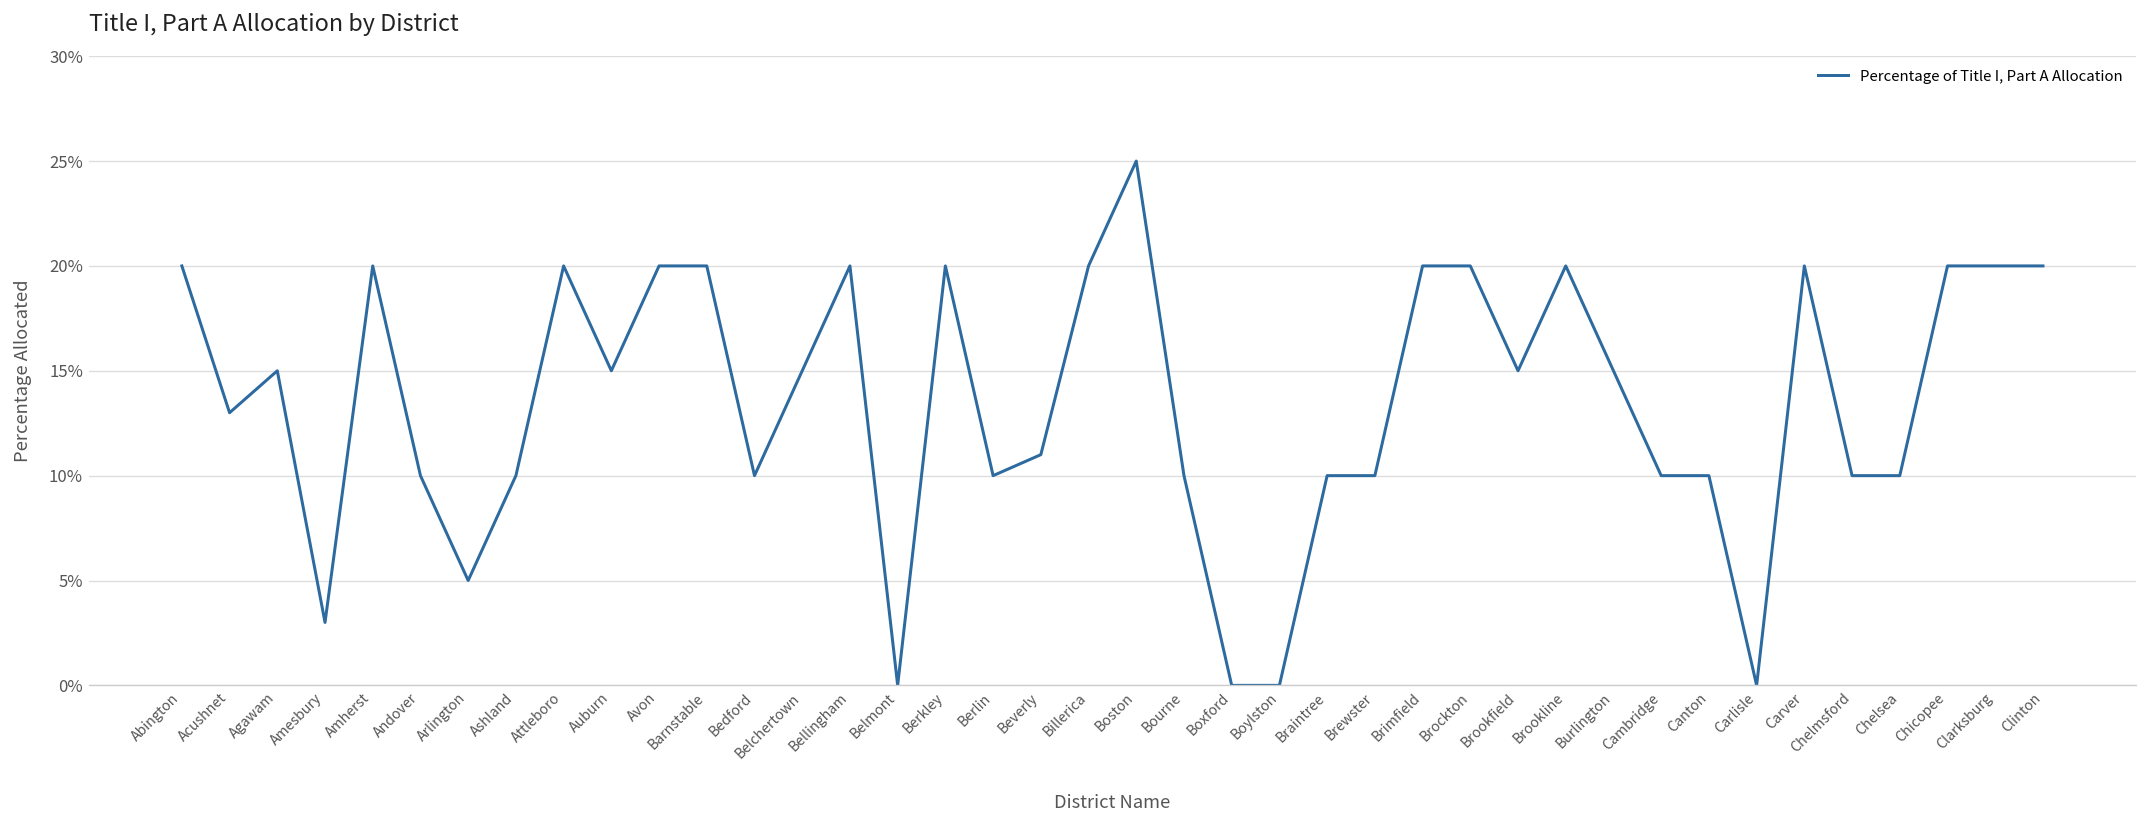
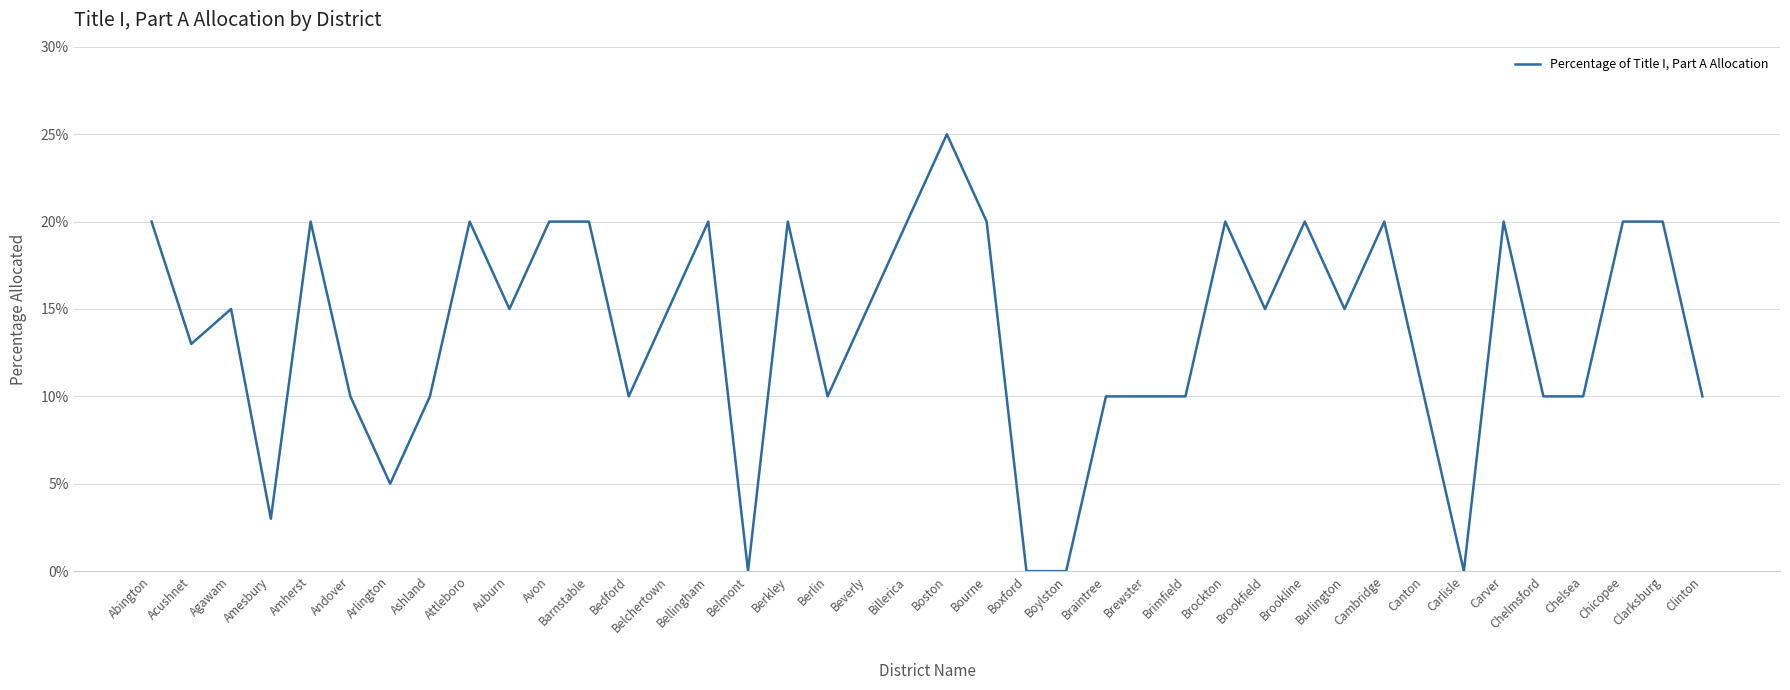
Beverly: 11.0% -> 15.0%
Bourne: 10.0% -> 20.0%
Brimfield: 20.0% -> 10.0%
Cambridge: 10.0% -> 20.0%
Clinton: 20.0% -> 10.0%
